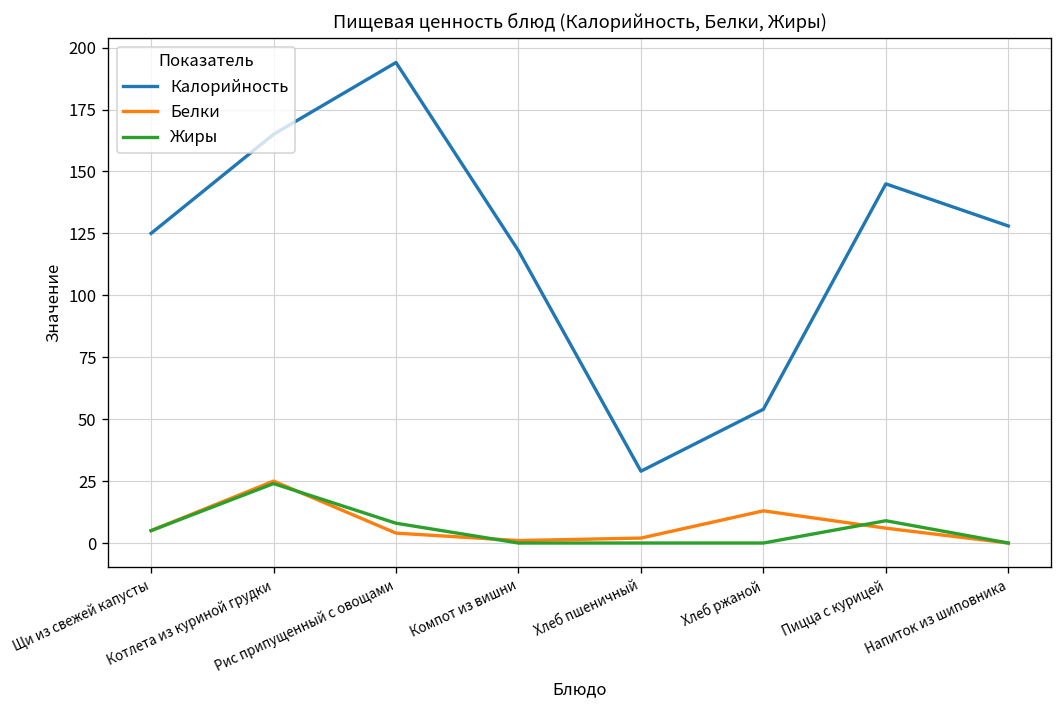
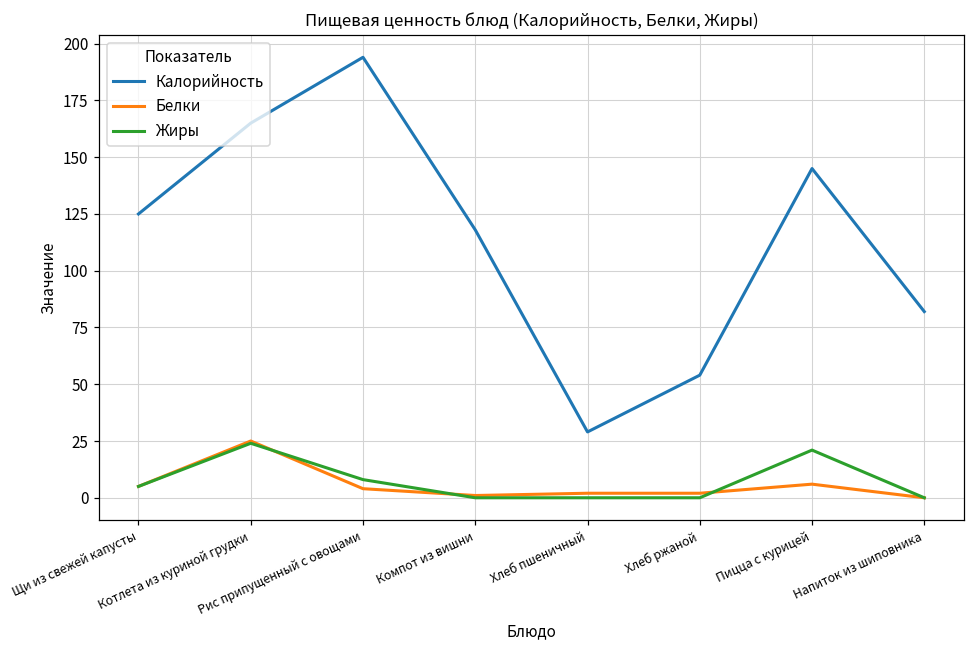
Белки, Хлеб ржаной: 13 -> 2
Жиры, Пицца с курицей: 9 -> 21
Калорийность, Напиток из шиповника: 128 -> 82
